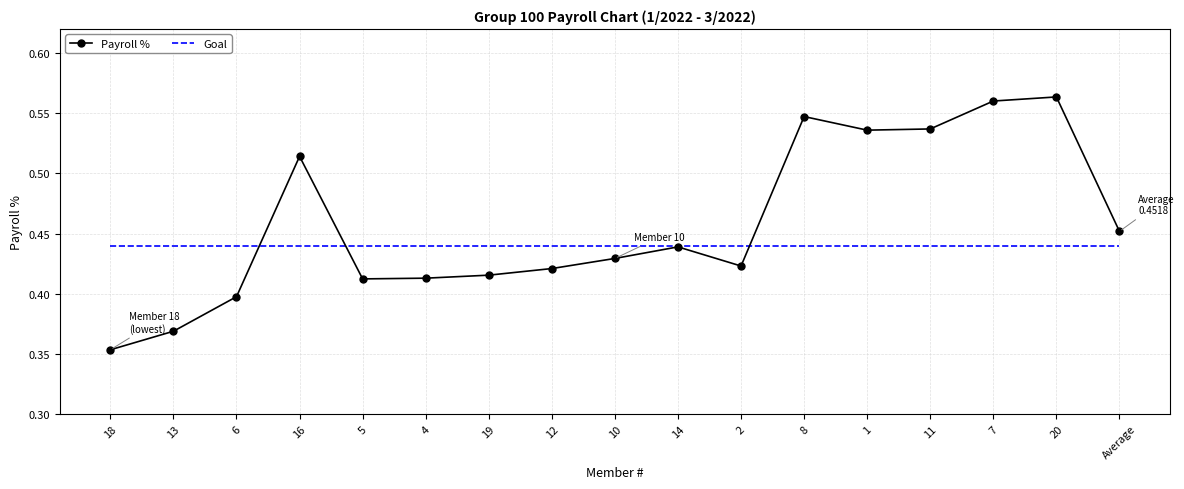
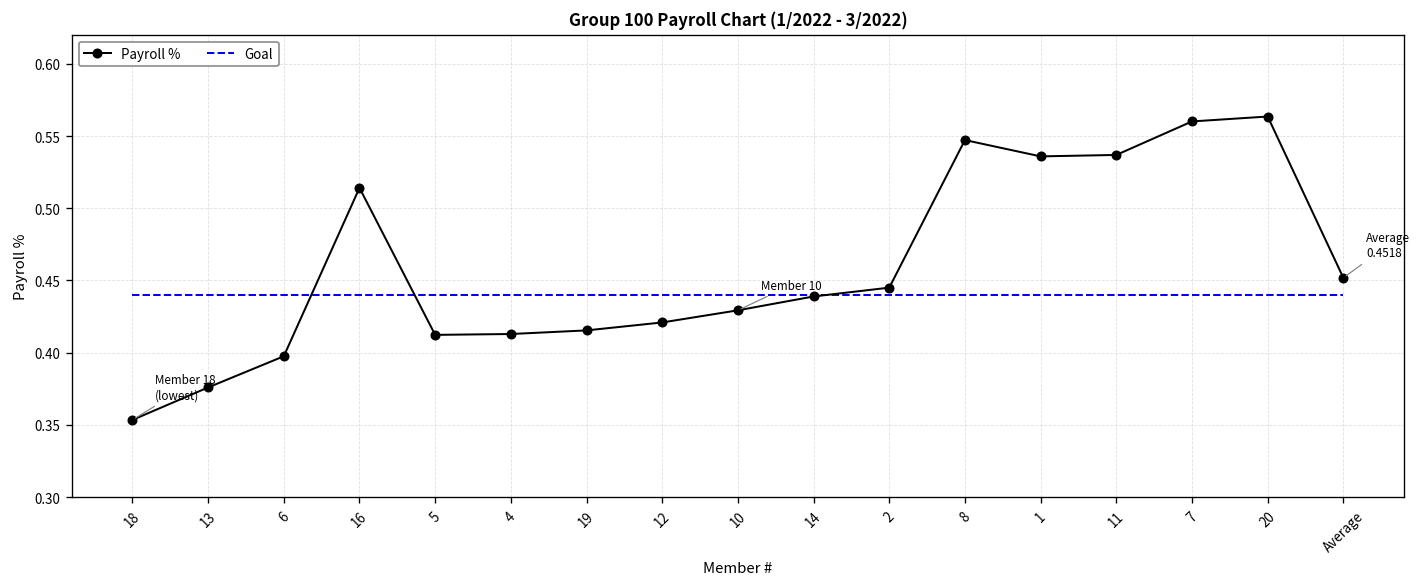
Payroll %, 13: 0.369 -> 0.376
Payroll %, 2: 0.423 -> 0.445
